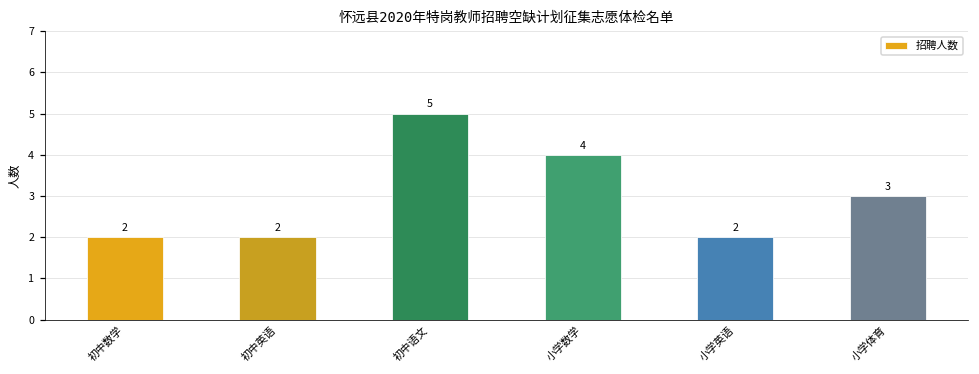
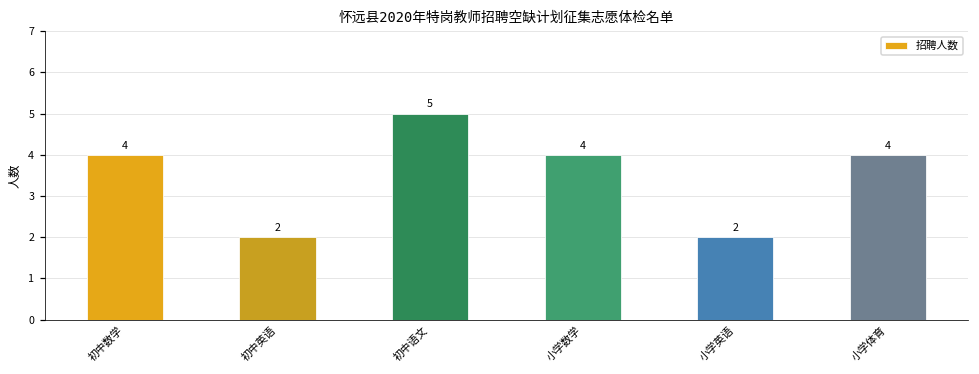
初中数学: 2 -> 4
小学体育: 3 -> 4
